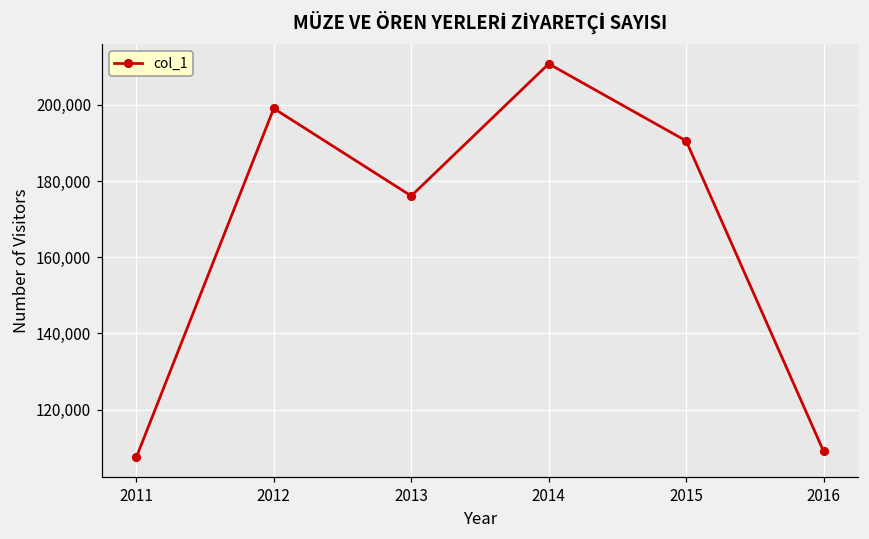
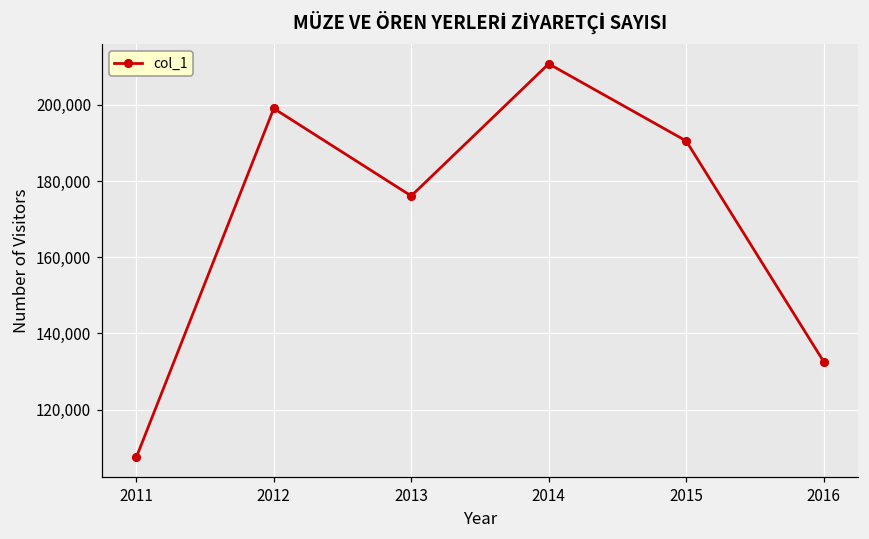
2016: 109,000 -> 133,000
